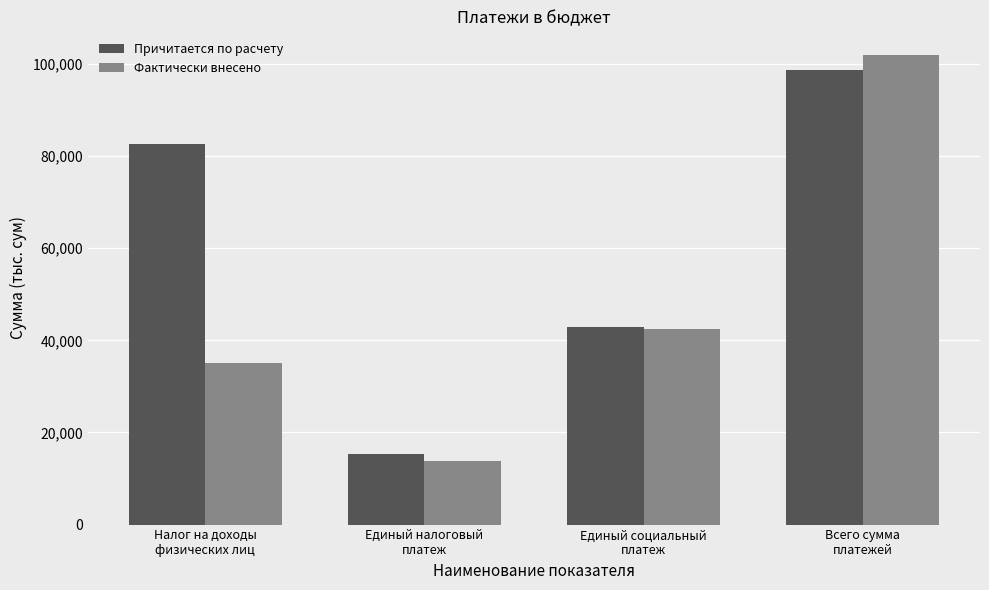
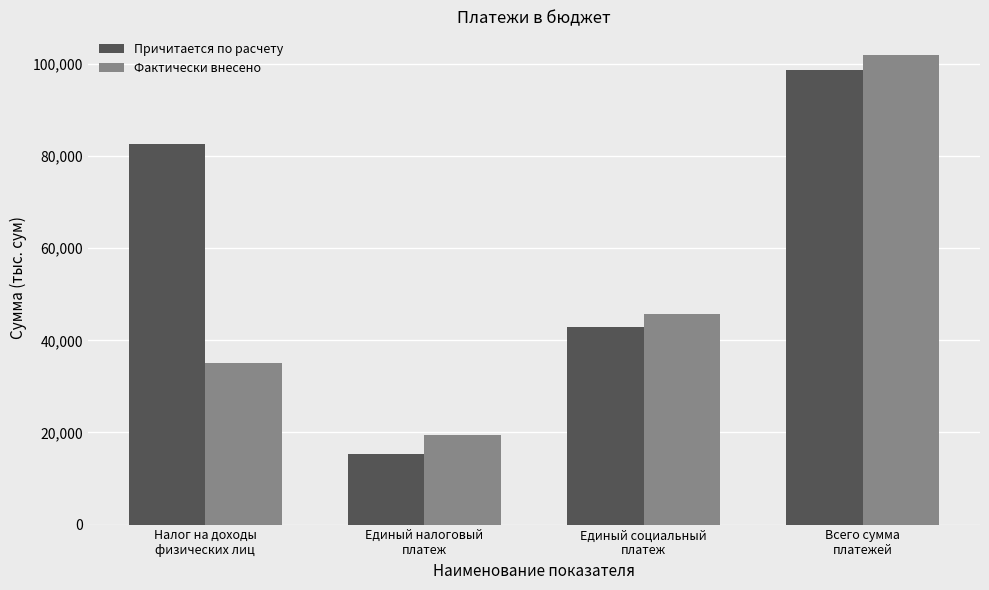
Фактически внесено, Единый налоговый платеж: 14,000 -> 19,000
Фактически внесено, Единый социальный платеж: 43,000 -> 46,000
